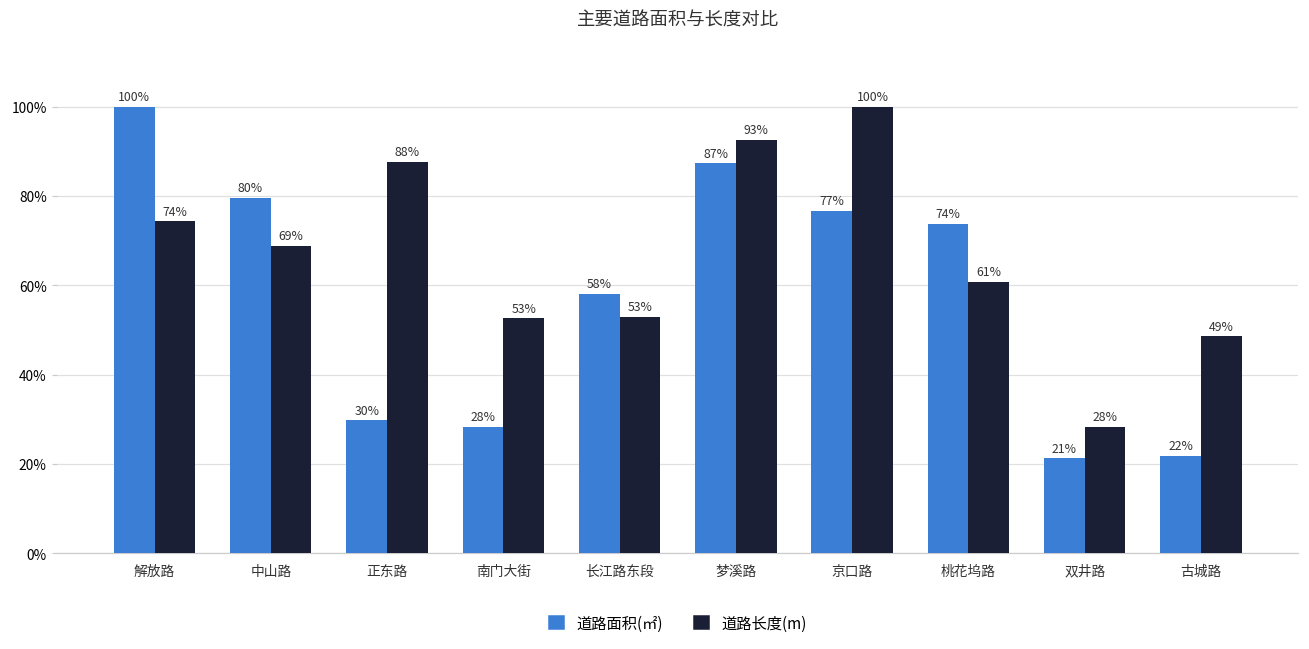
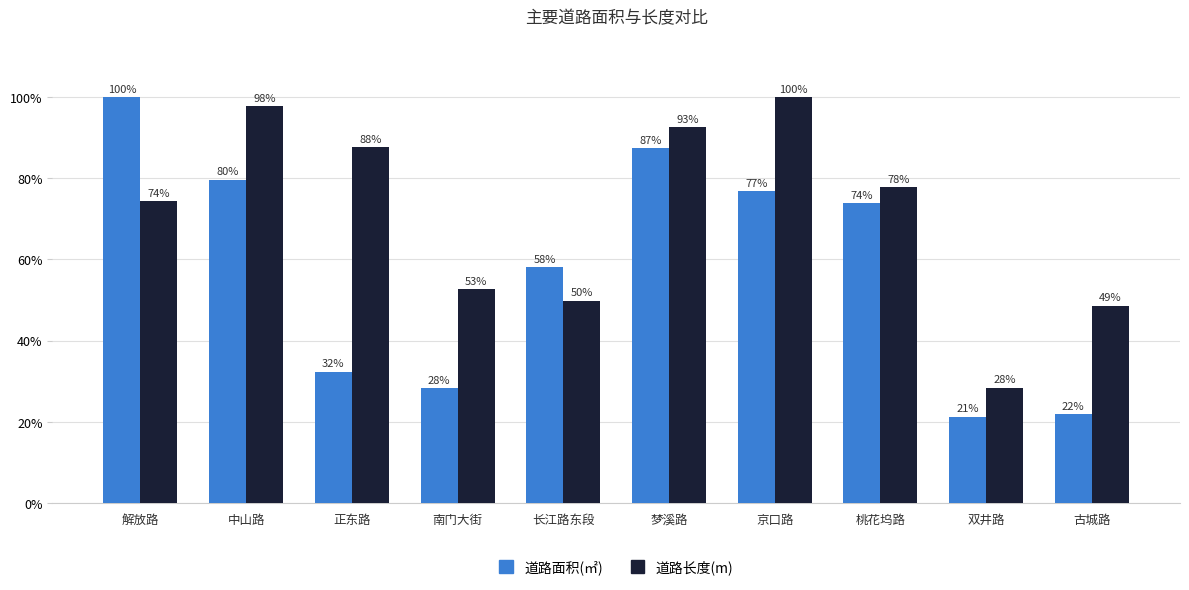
道路长度(m), 中山路: 69% -> 98%
道路面积(㎡), 正东路: 30% -> 32%
道路长度(m), 长江路东段: 53% -> 50%
道路长度(m), 桃花坞路: 61% -> 78%
